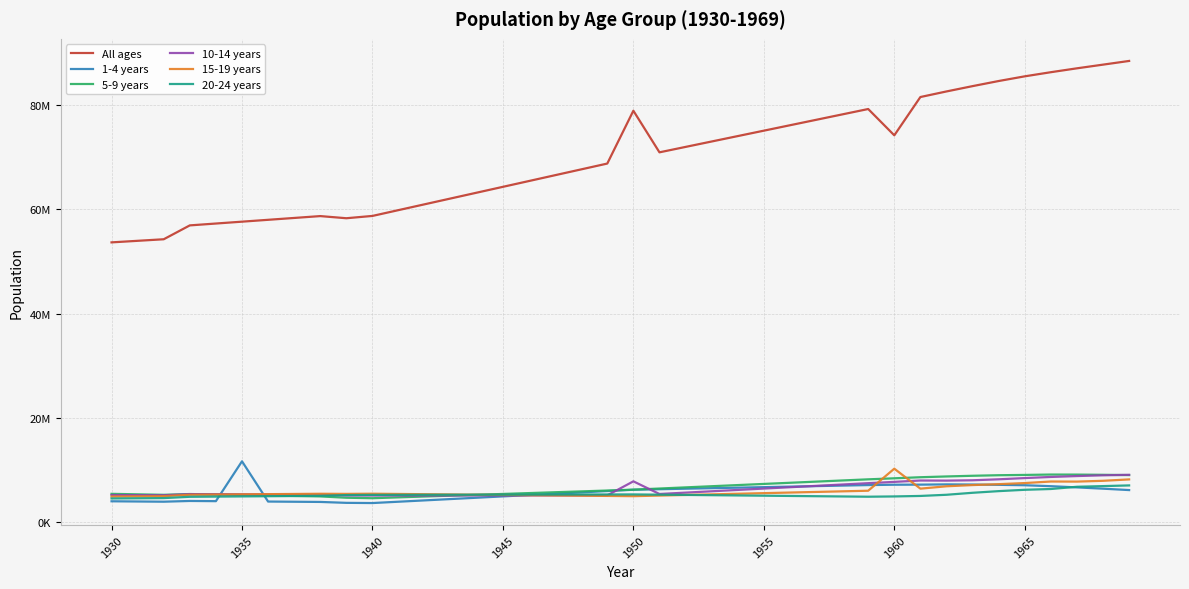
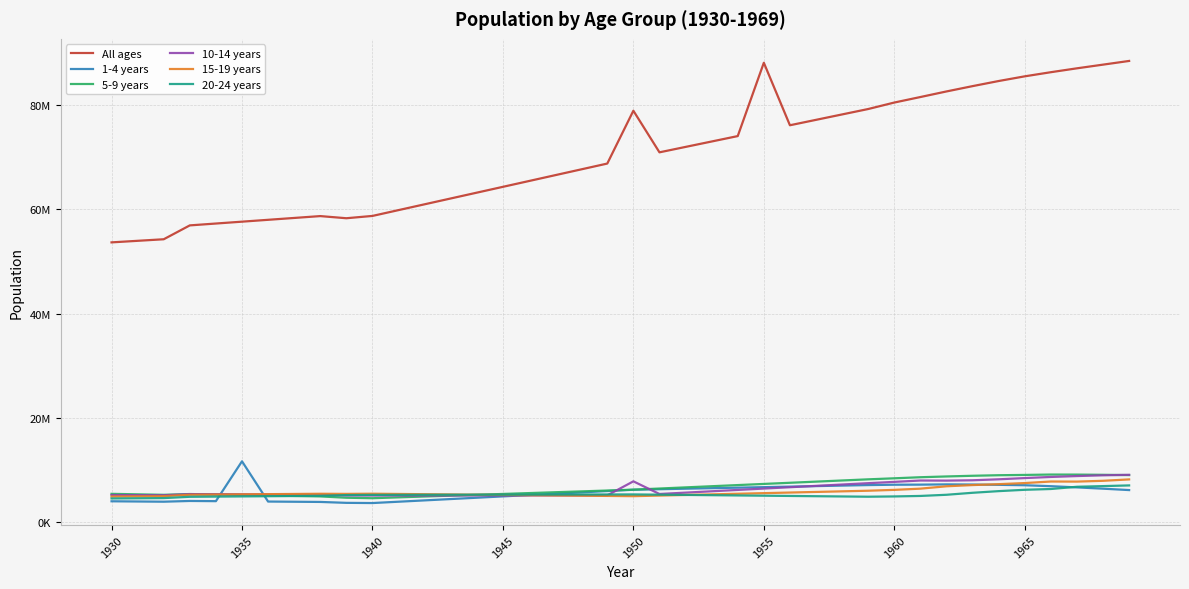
All ages, 1955: 75000000 -> 88000000
All ages, 1960: 74000000 -> 81000000
15-19 years, 1960: 10000000 -> 6000000
